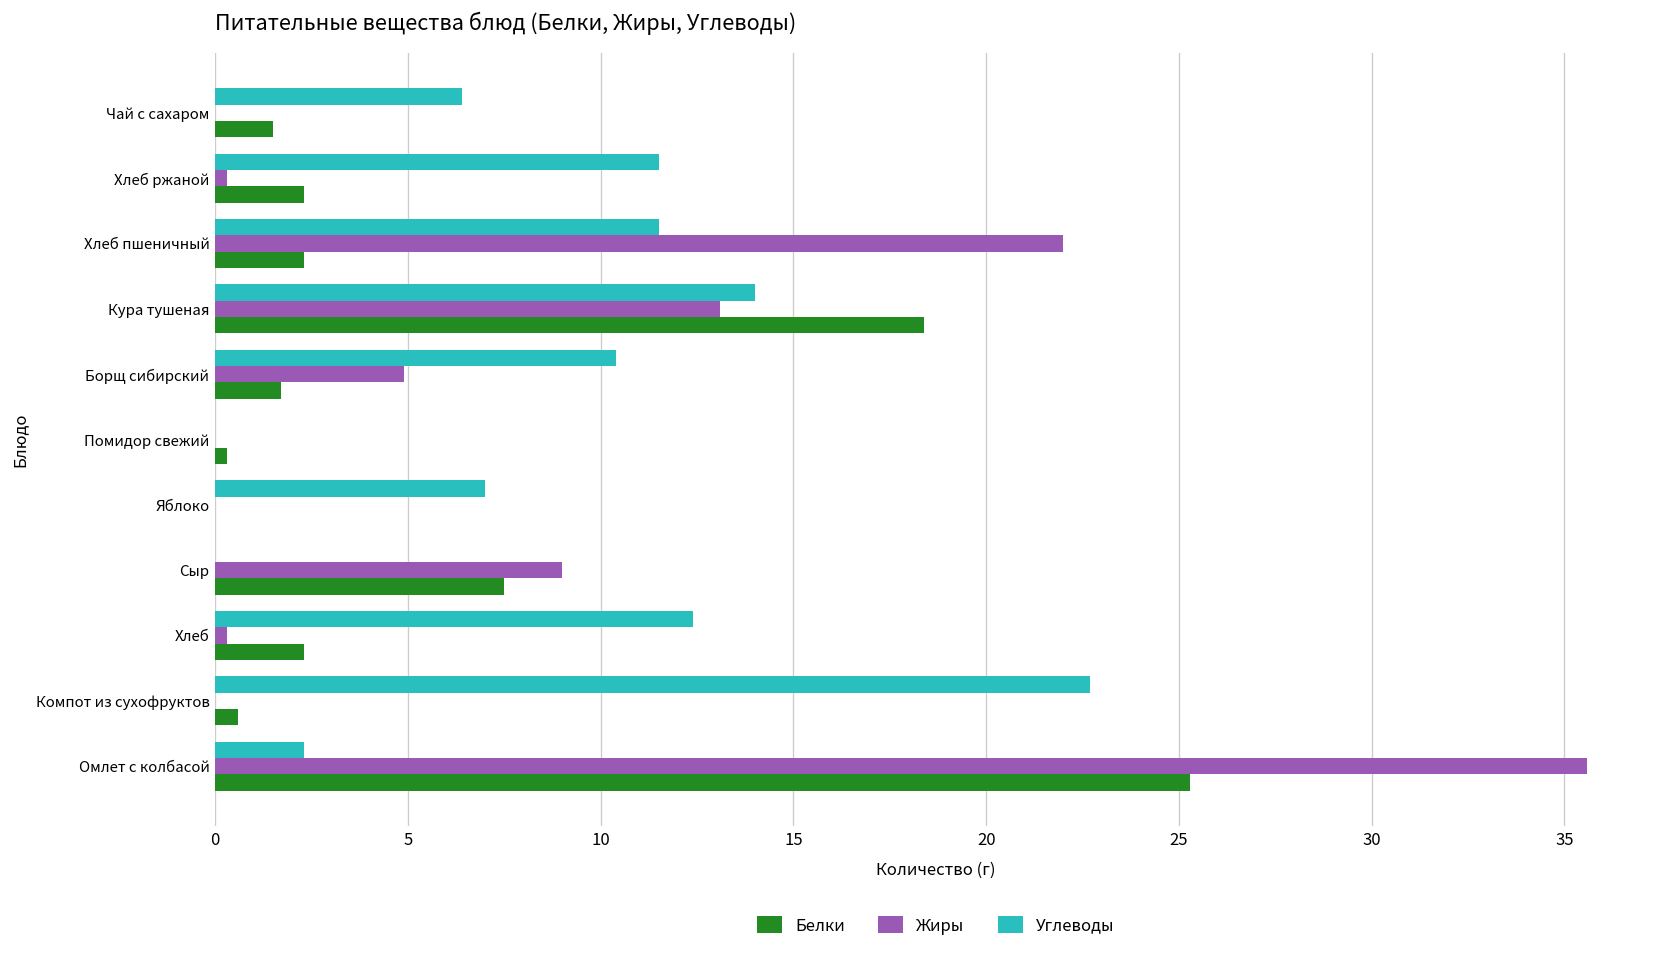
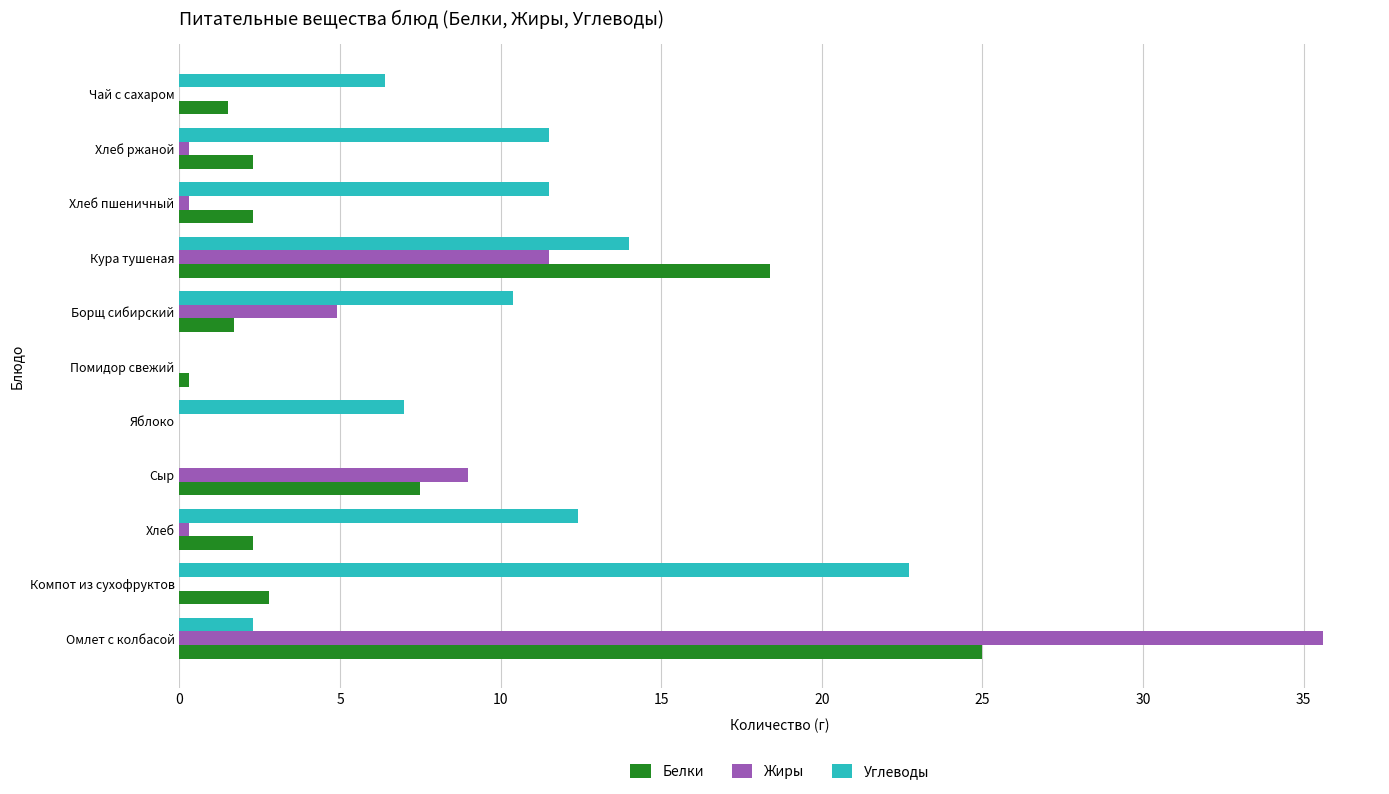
Жиры, Хлеб пшеничный: 22.0 -> 0.3
Жиры, Кура тушеная: 13.1 -> 11.5
Белки, Компот из сухофруктов: 0.6 -> 2.8
Белки, Омлет с колбасой: 25.3 -> 25.0
